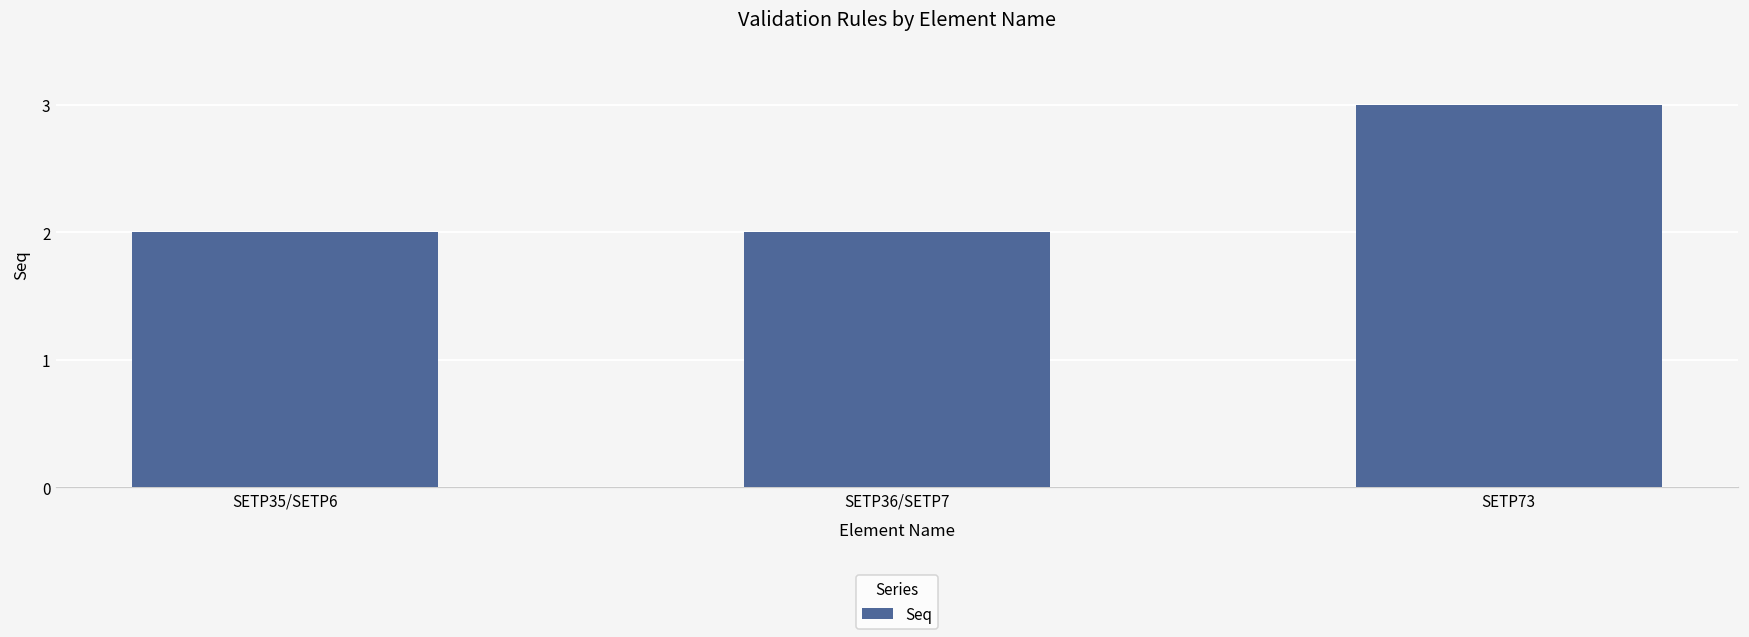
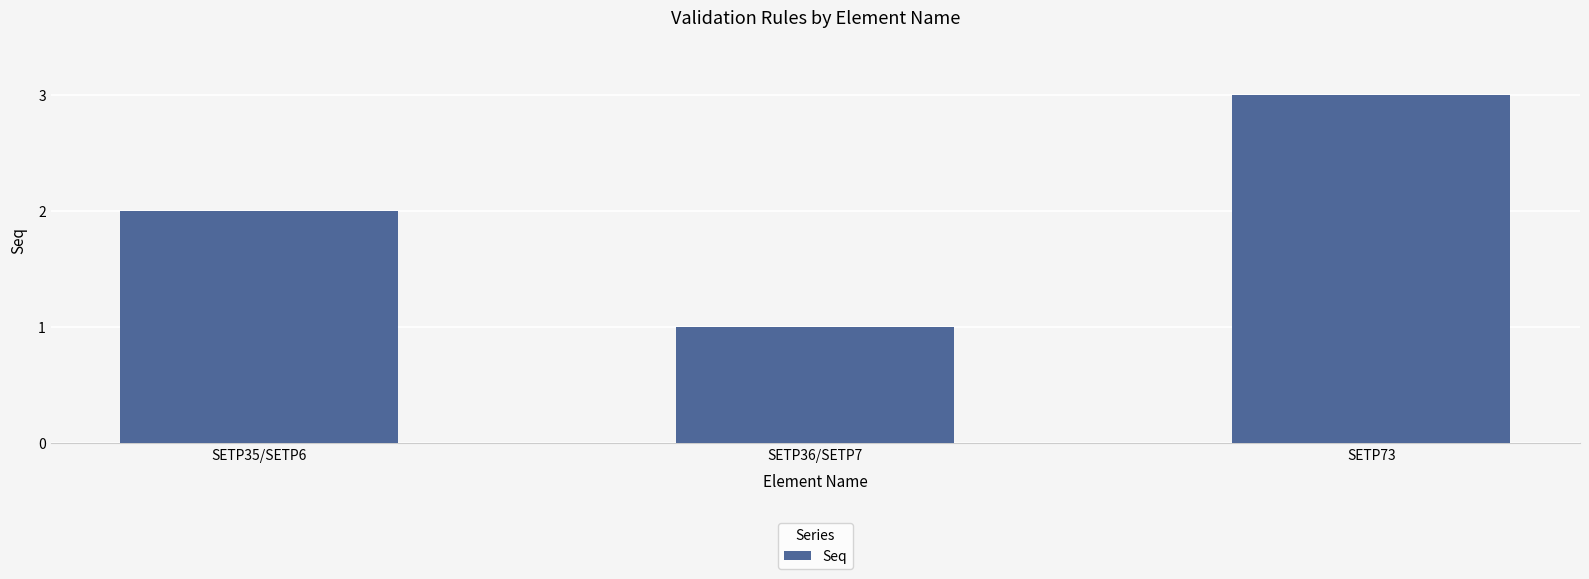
SETP36/SETP7: 2 -> 1
